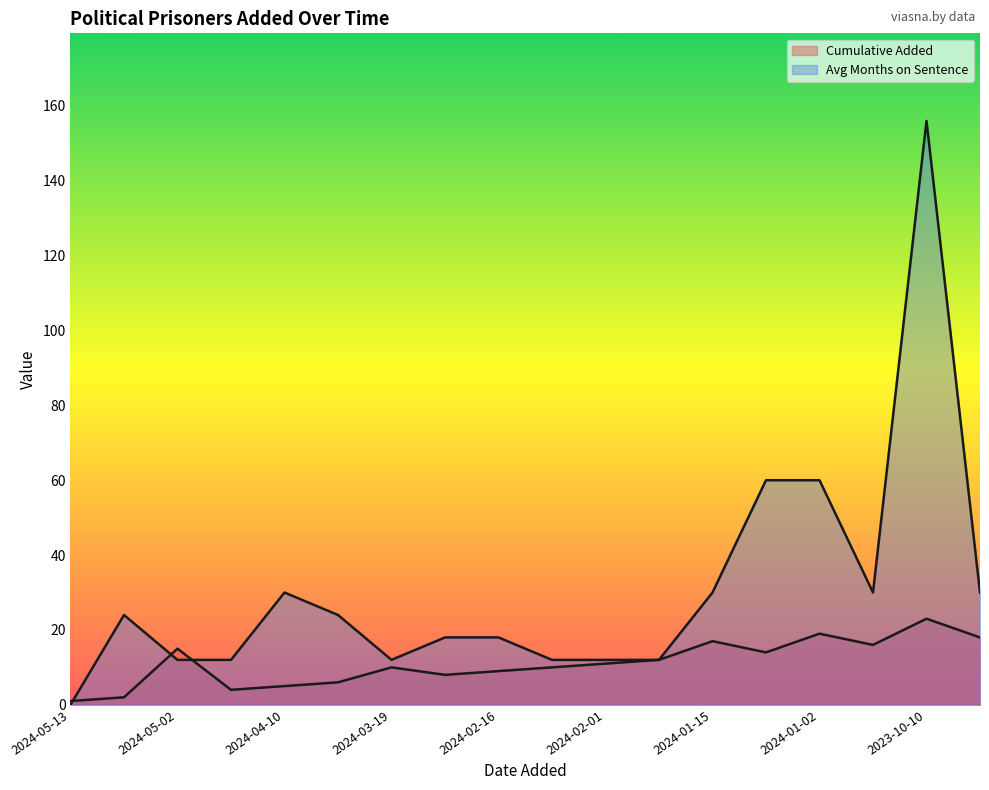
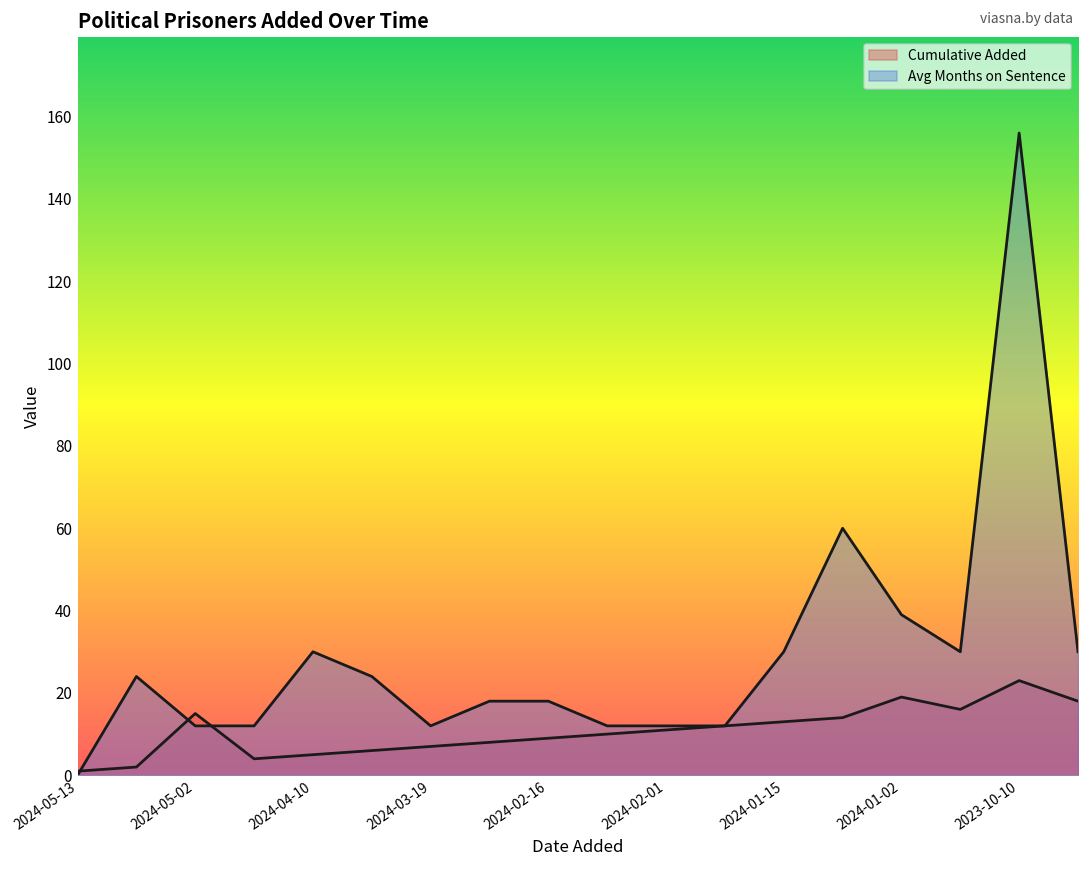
Cumulative Added, 2024-03-19: 10 -> 7
Cumulative Added, 2024-01-15: 17 -> 13
Avg Months on Sentence, 2024-01-02: 60 -> 39
